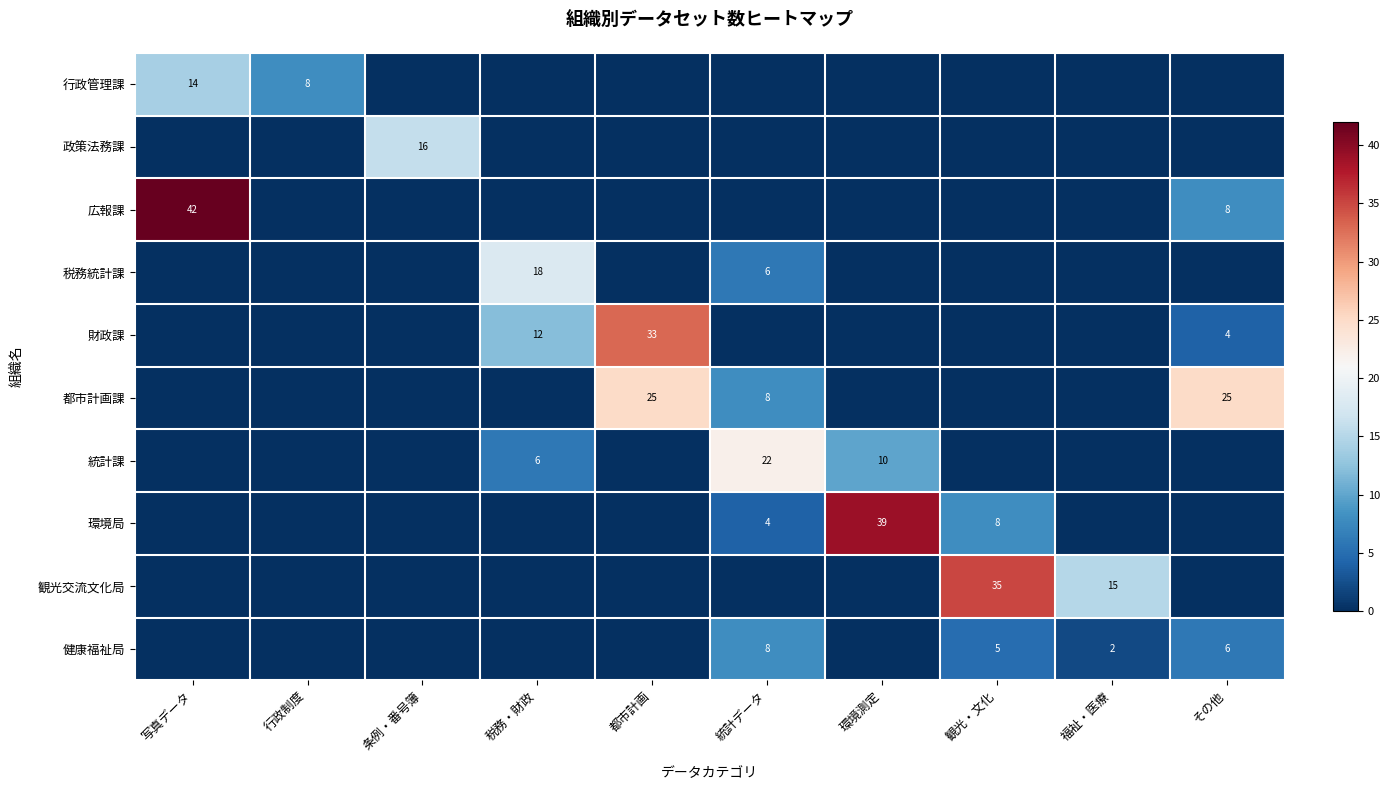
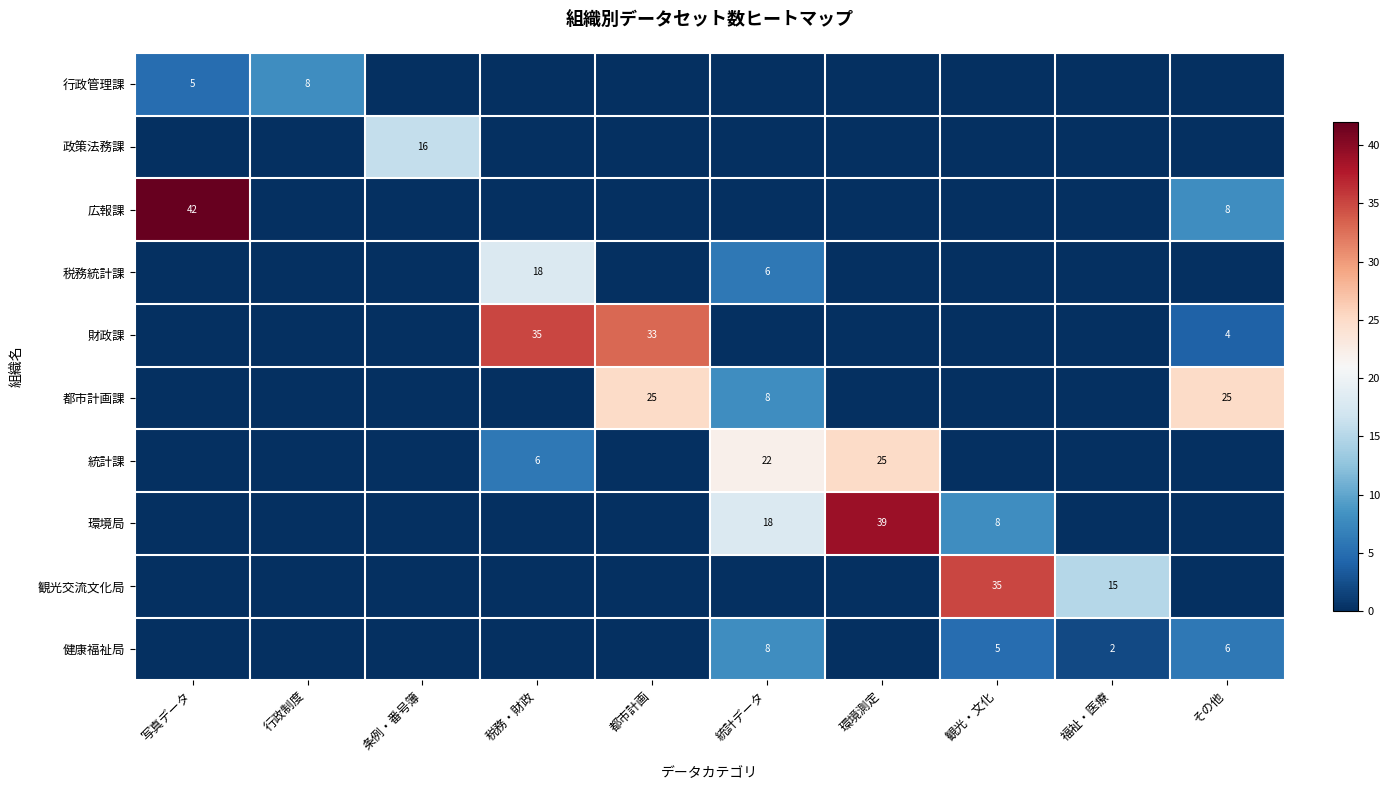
行政管理課, 写真データ: 14 -> 5
財政課, 税務・財政: 12 -> 35
統計課, 環境測定: 10 -> 25
環境局, 統計データ: 4 -> 18
